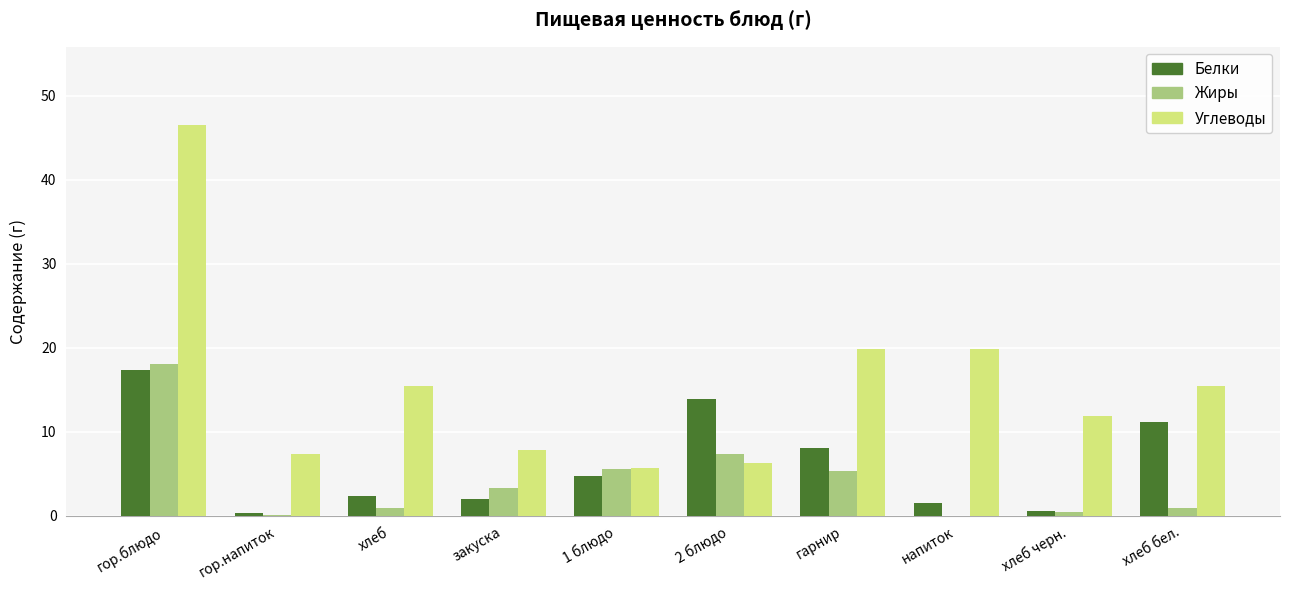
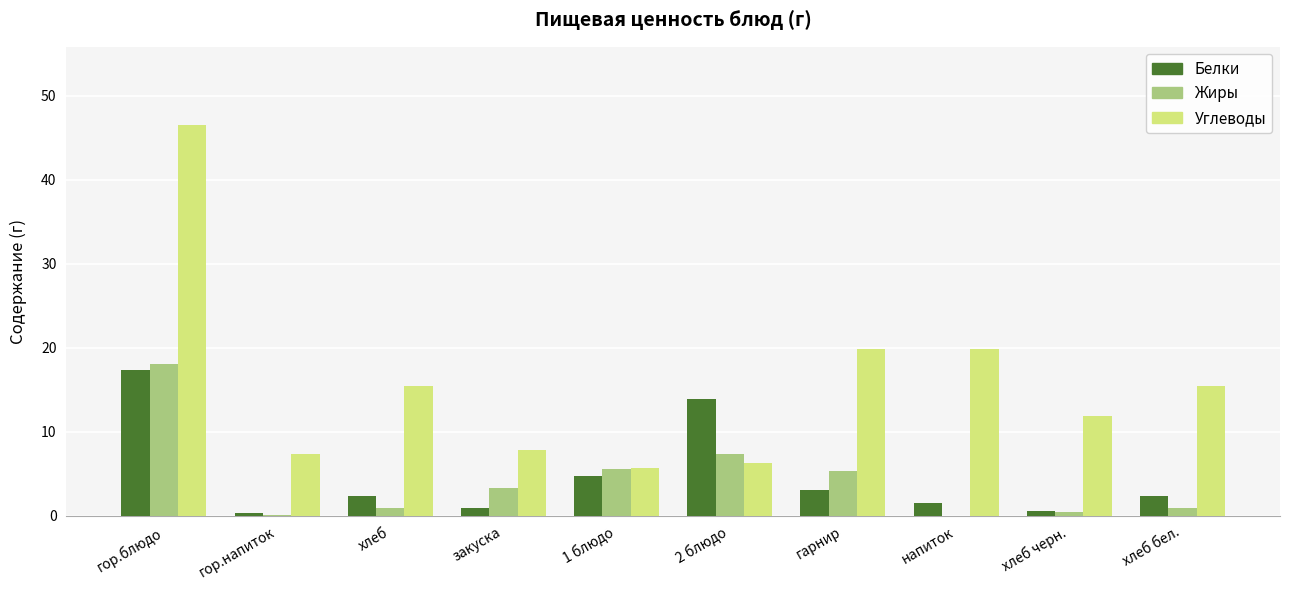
Белки, закуска: 2 -> 1
Белки, гарнир: 8 -> 3
Белки, хлеб бел.: 11 -> 2
